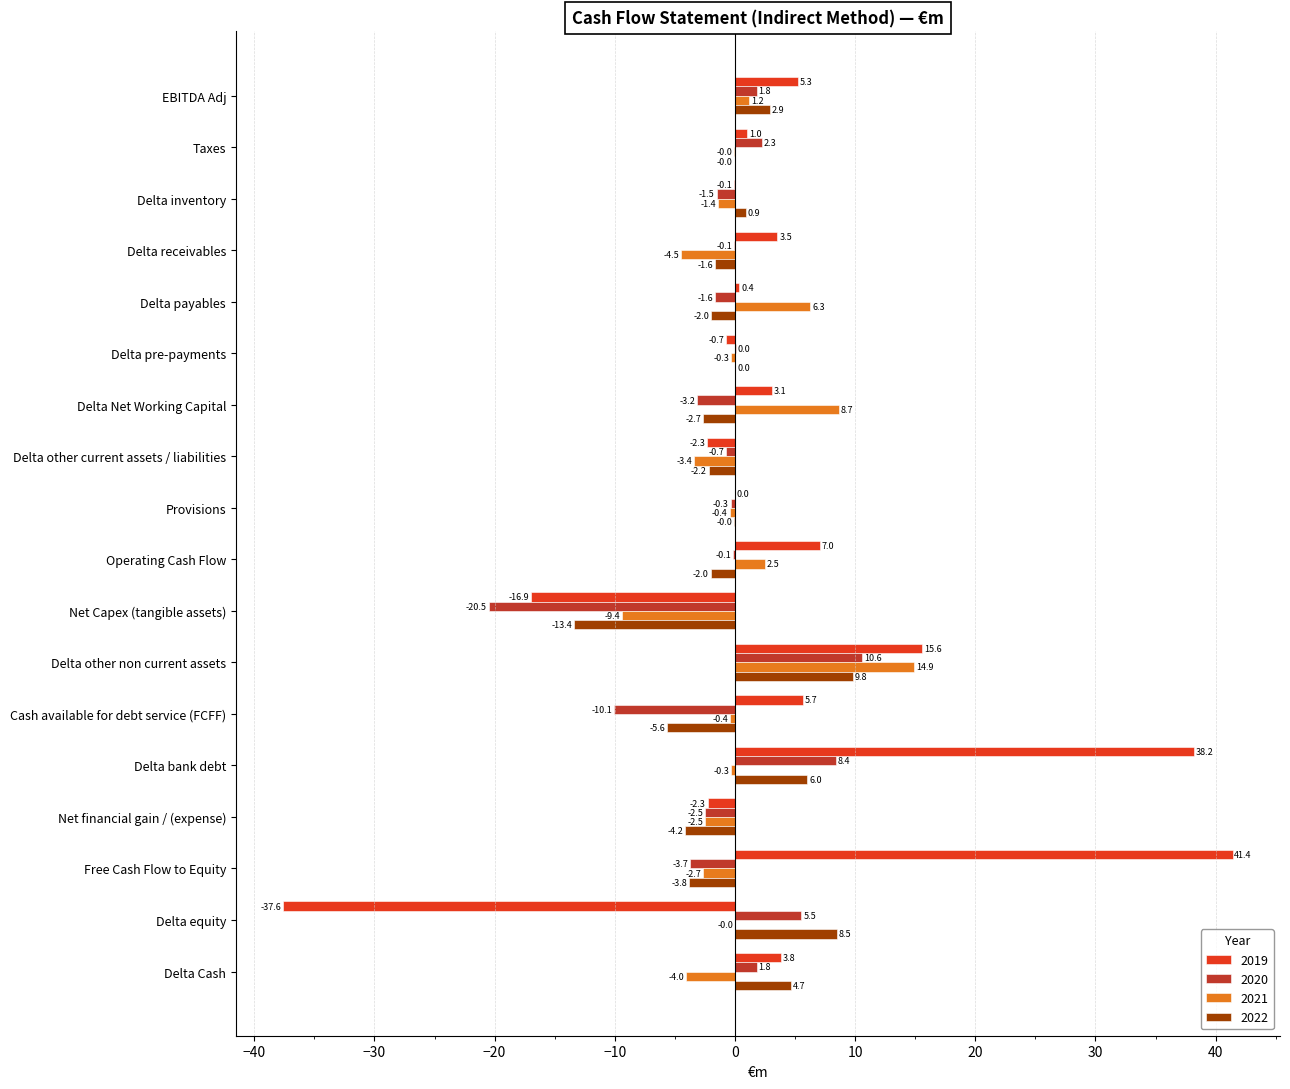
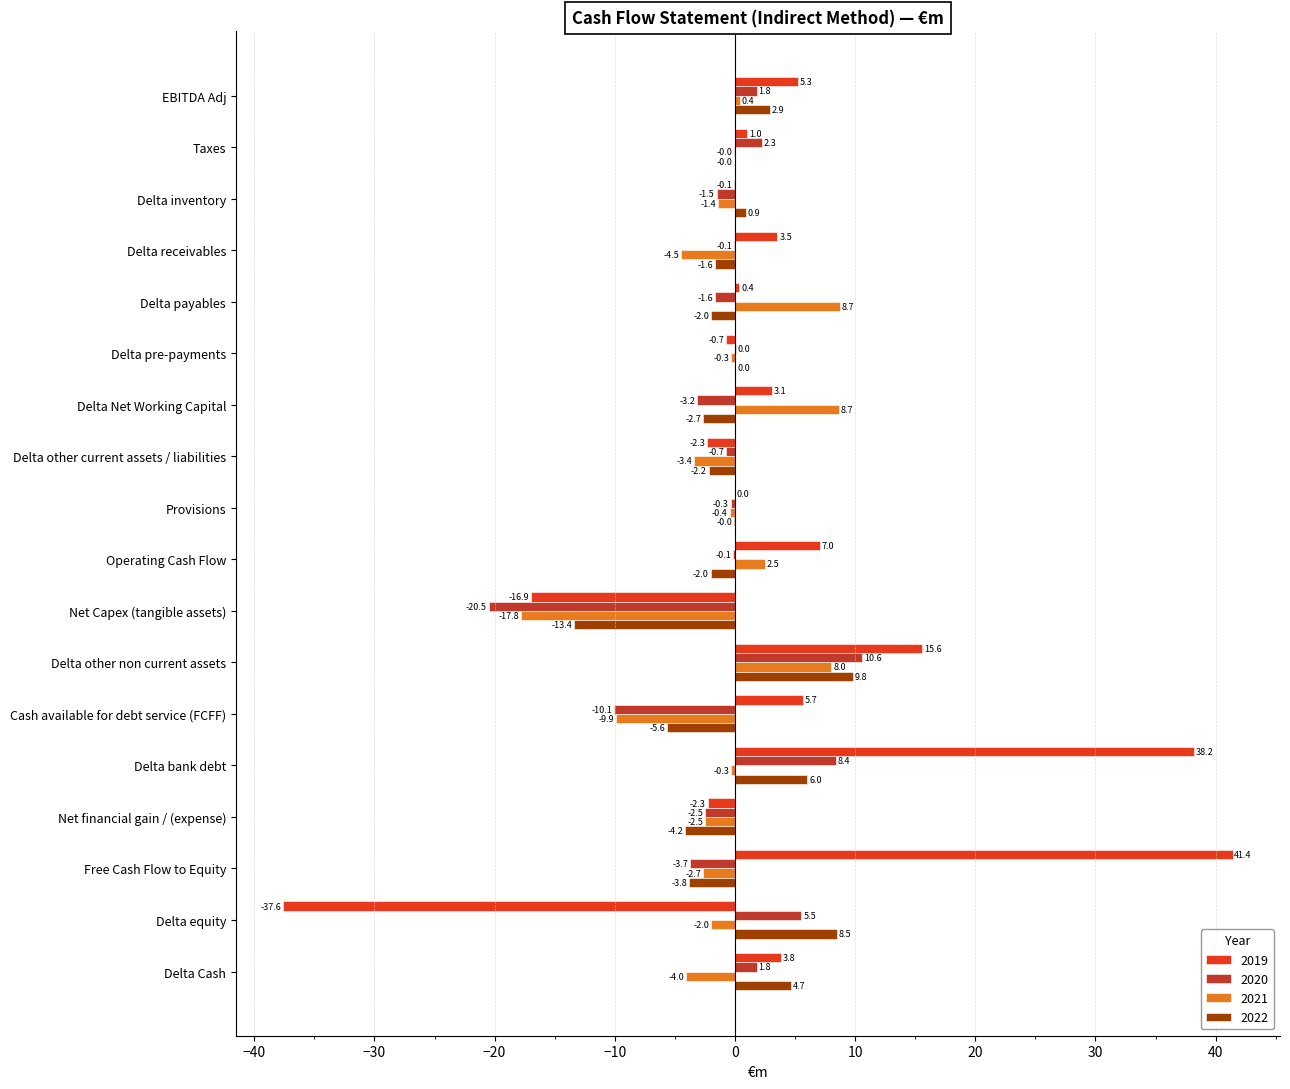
2021, EBITDA Adj: 1.2 -> 0.4
2021, Delta payables: 6.3 -> 8.7
2021, Net Capex (tangible assets): -9.4 -> -17.8
2021, Delta other non current assets: 14.9 -> 8.0
2021, Cash available for debt service (FCFF): -0.4 -> -9.9
2021, Delta equity: -0.0 -> -2.0
